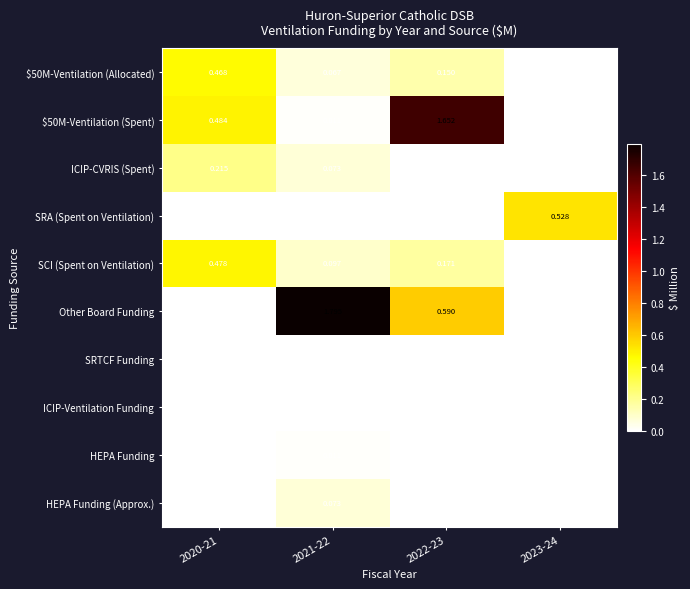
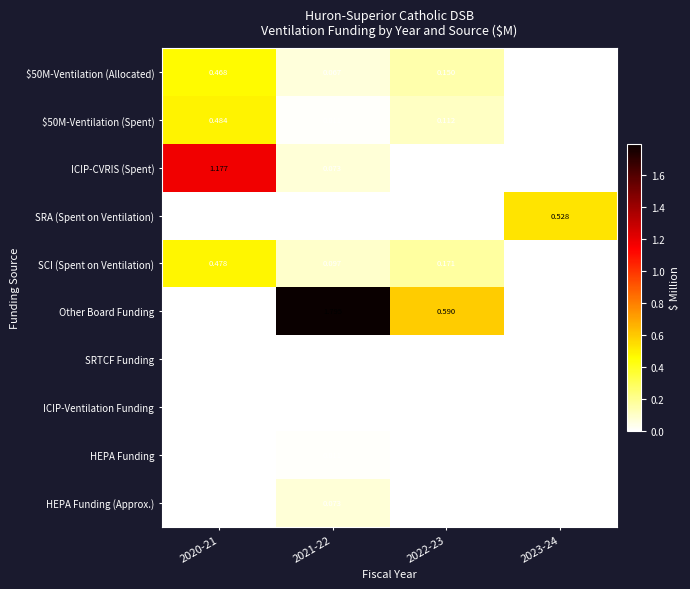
$50M-Ventilation (Spent), 2022-23: 1.652 -> 0.112
ICIP-CVRIS (Spent), 2020-21: 0.215 -> 1.177
